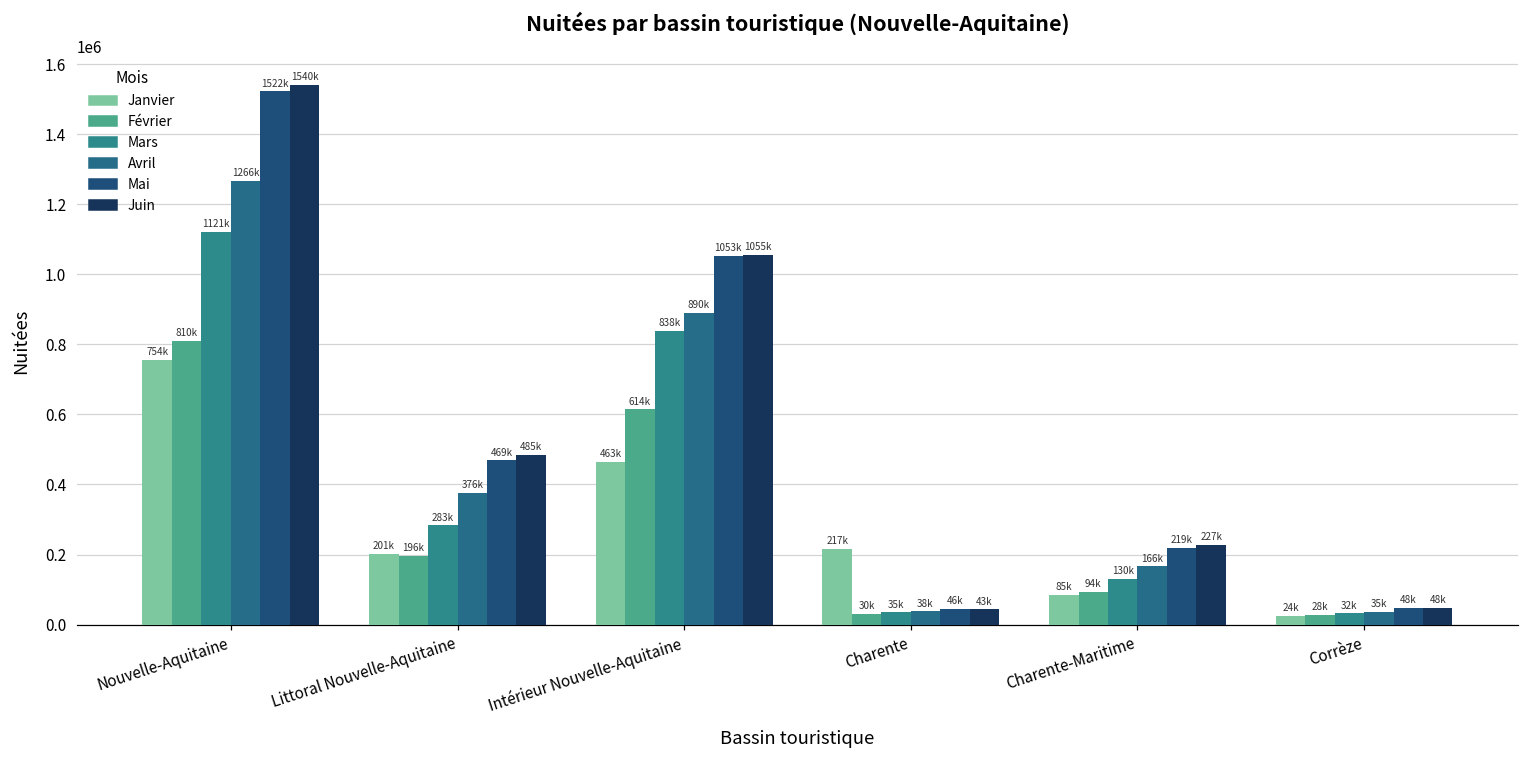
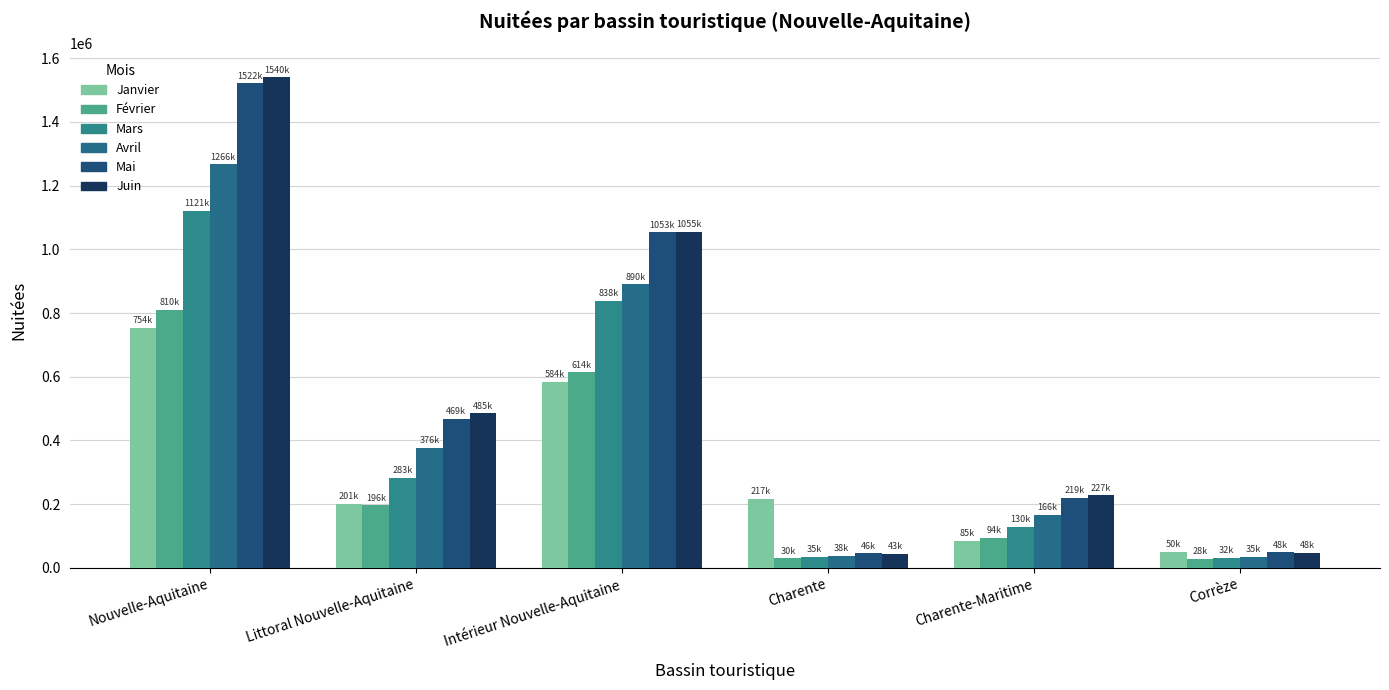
Janvier, Intérieur Nouvelle-Aquitaine: 463k -> 584k
Janvier, Corrèze: 24k -> 50k
